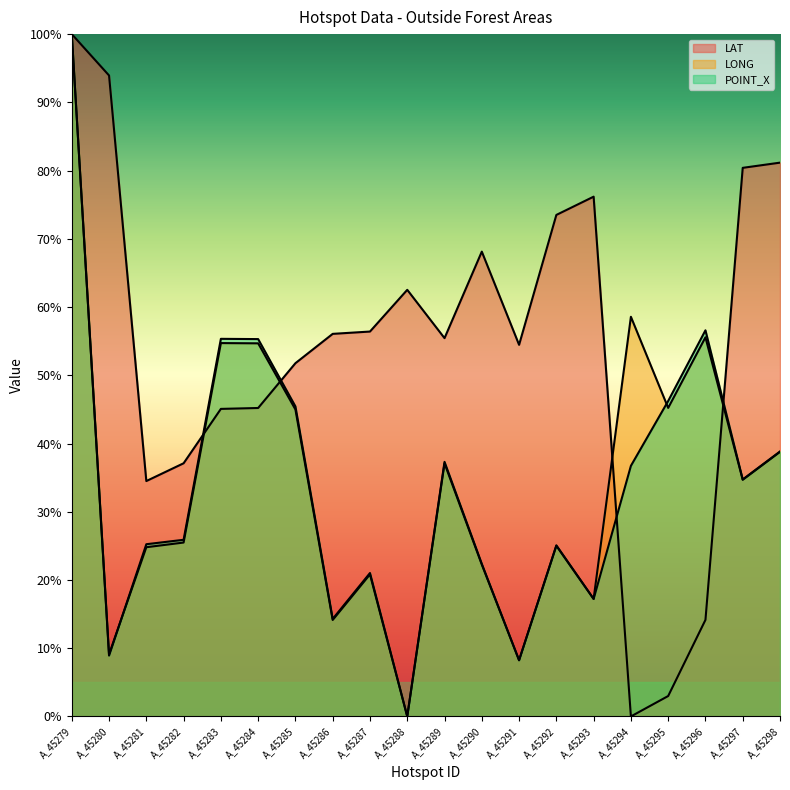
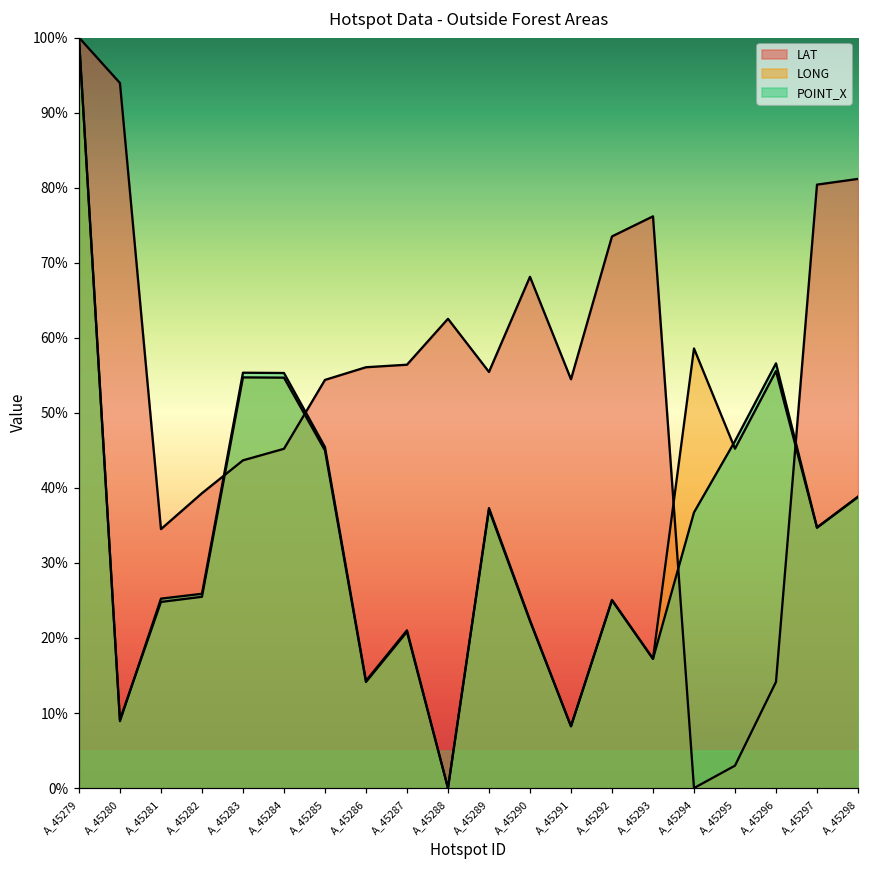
LAT, A_45282: 37% -> 39%
LAT, A_45283: 45% -> 44%
LAT, A_45285: 52% -> 54%
